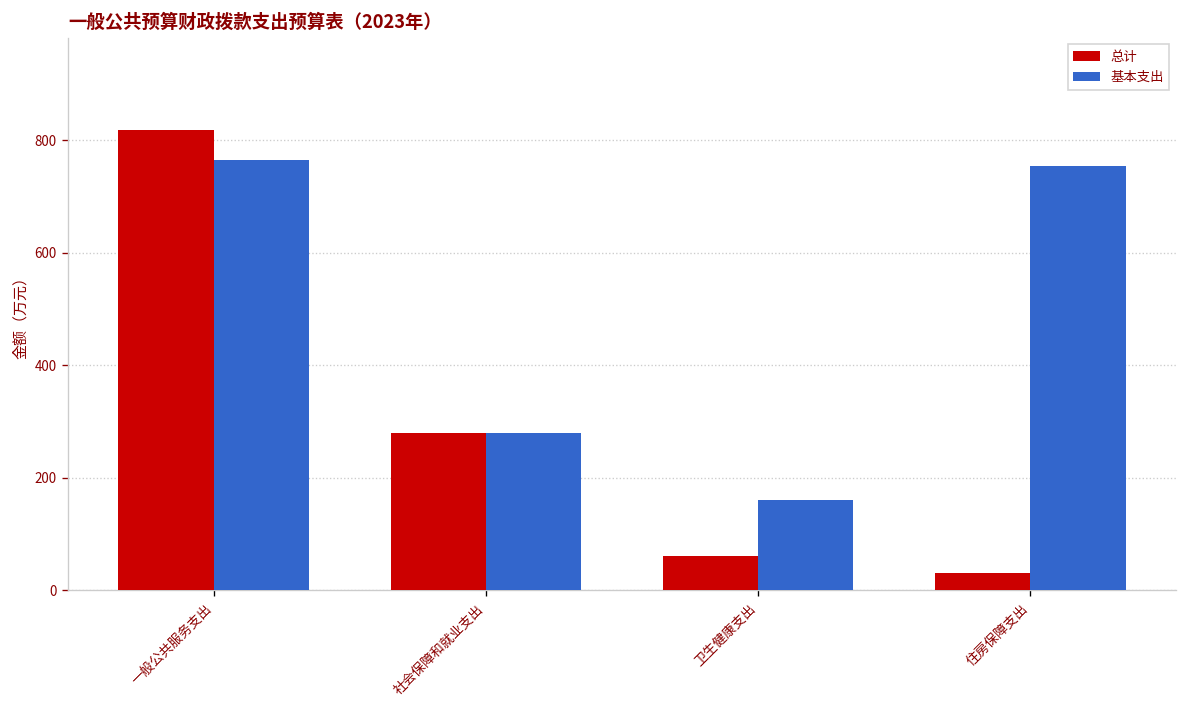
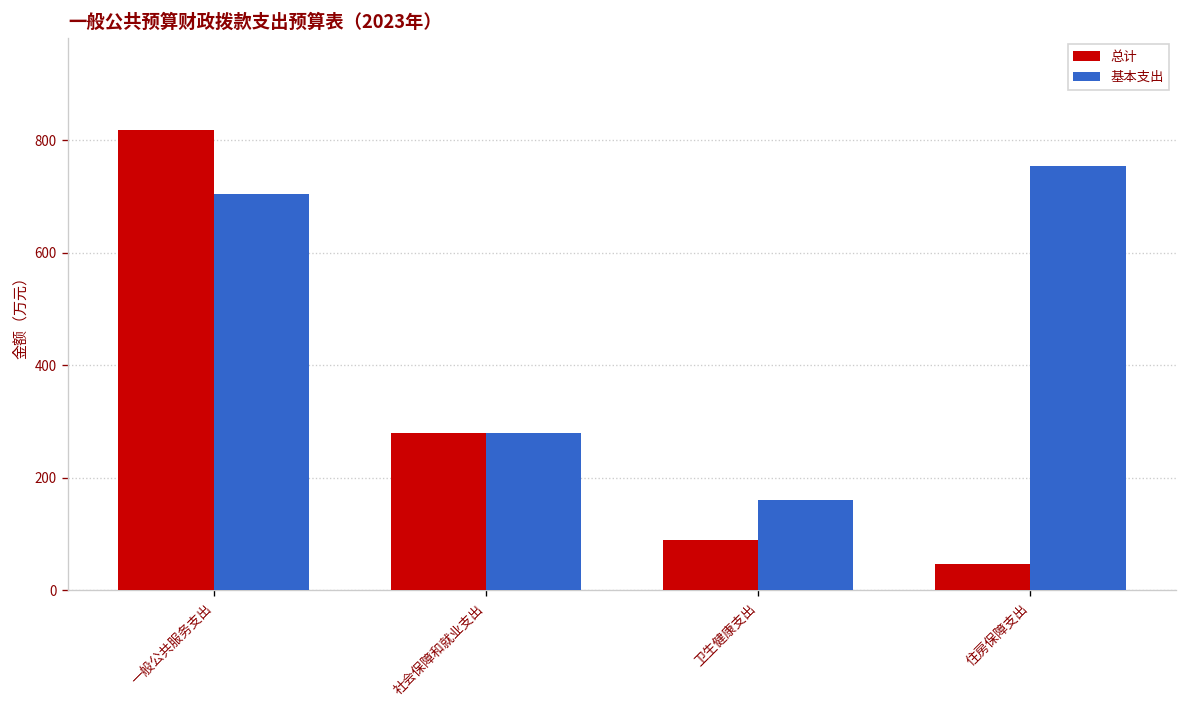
基本支出, 一般公共服务支出: 760 -> 700
总计, 卫生健康支出: 60 -> 90
总计, 住房保障支出: 30 -> 50
